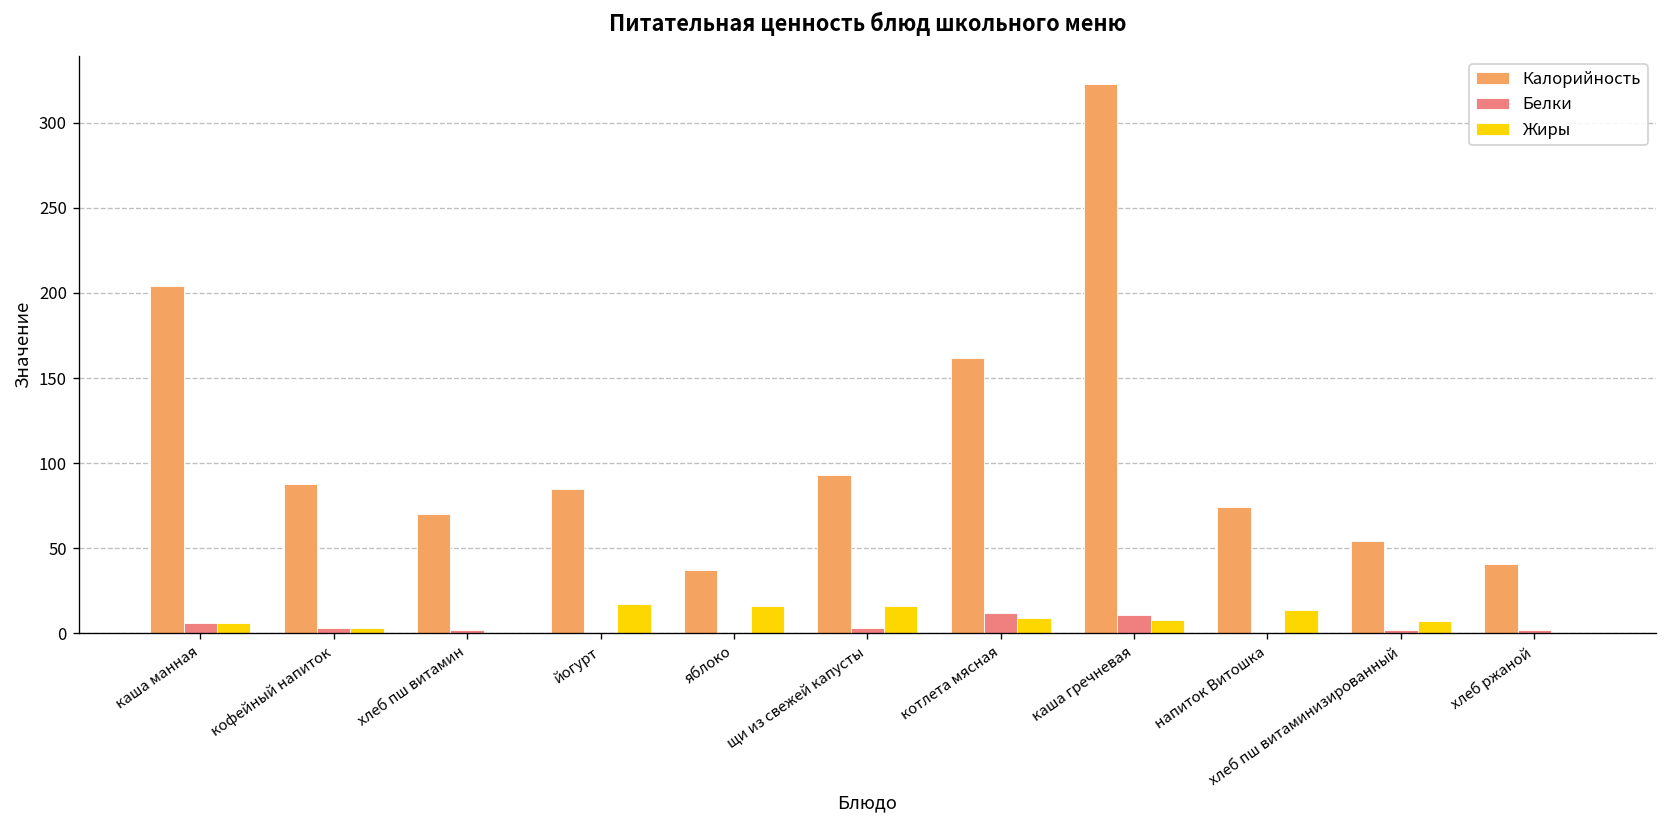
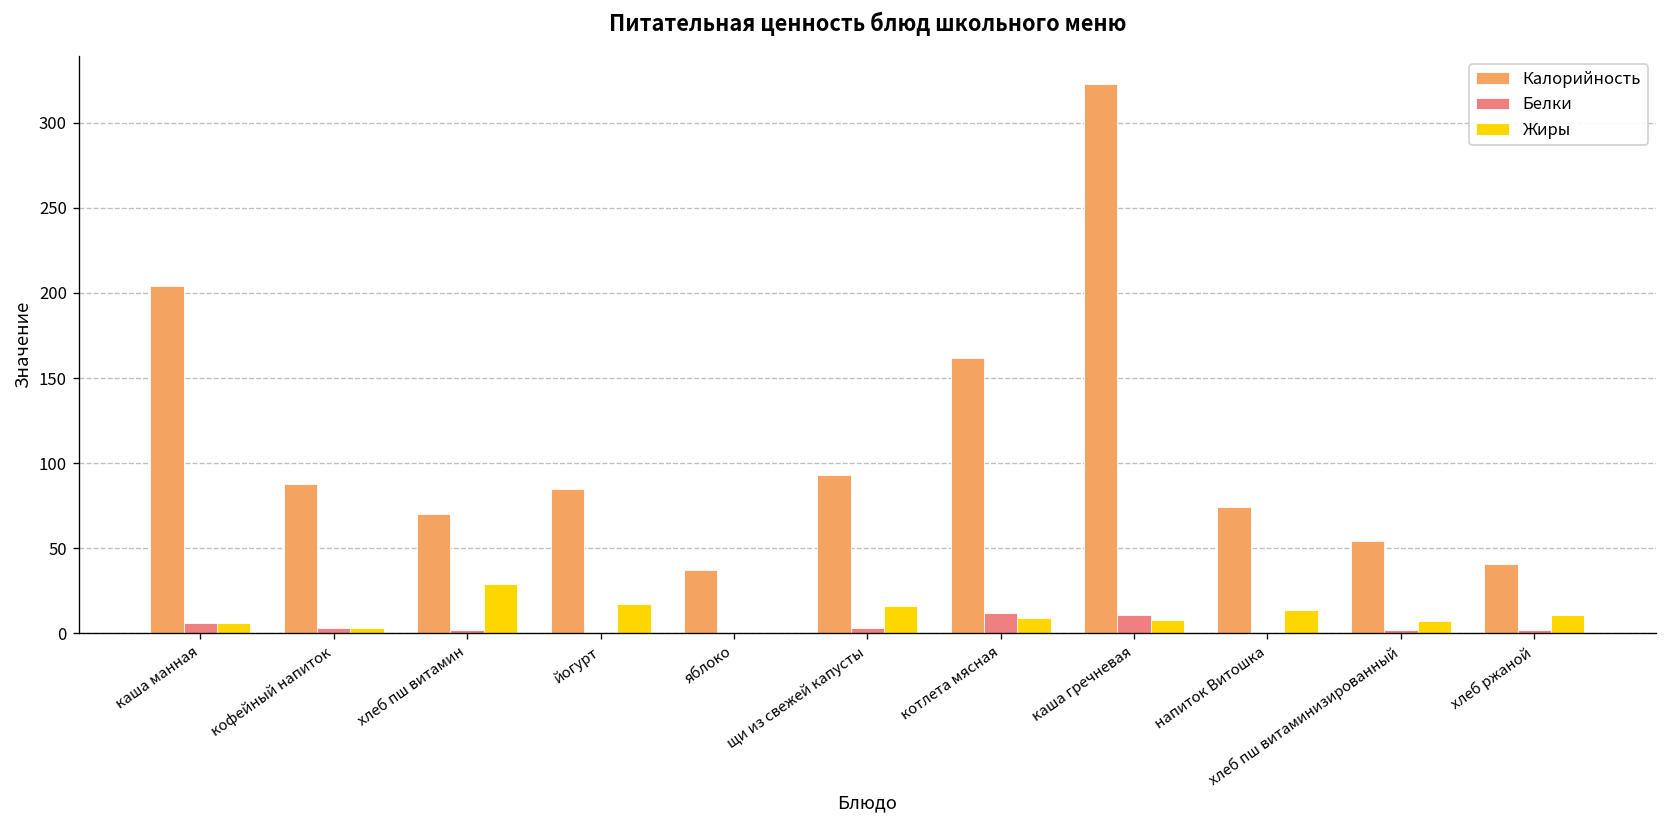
Жиры, хлеб пш витамин: 0 -> 29
Жиры, яблоко: 16 -> 0
Жиры, хлеб ржаной: 0 -> 11
